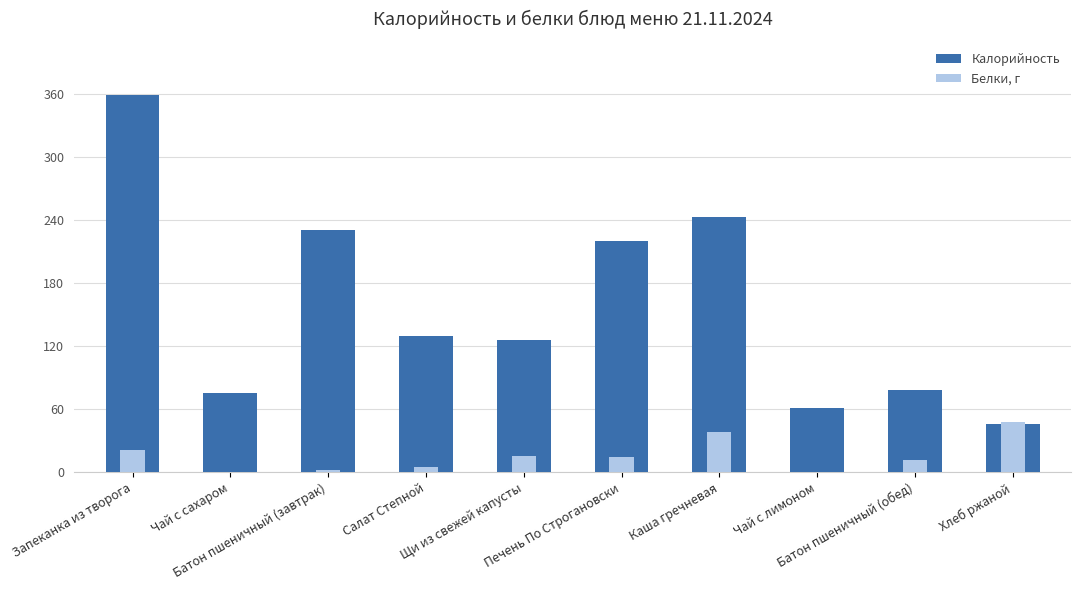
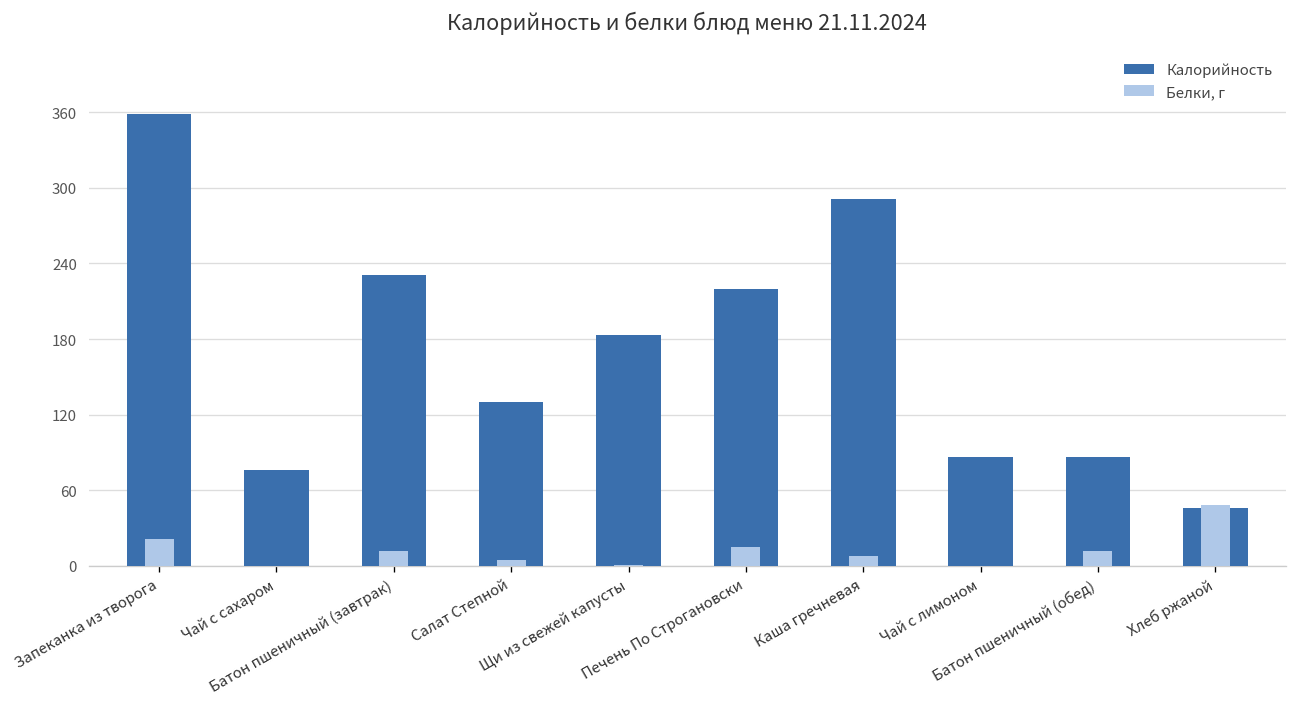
Белки, г, Батон пшеничный (завтрак): 2 -> 12
Калорийность, Щи из свежей капусты: 126 -> 183
Белки, г, Щи из свежей капусты: 16 -> 1
Калорийность, Каша гречневая: 243 -> 291
Белки, г, Каша гречневая: 38 -> 8
Калорийность, Чай с лимоном: 61 -> 86
Калорийность, Батон пшеничный (обед): 78 -> 86
